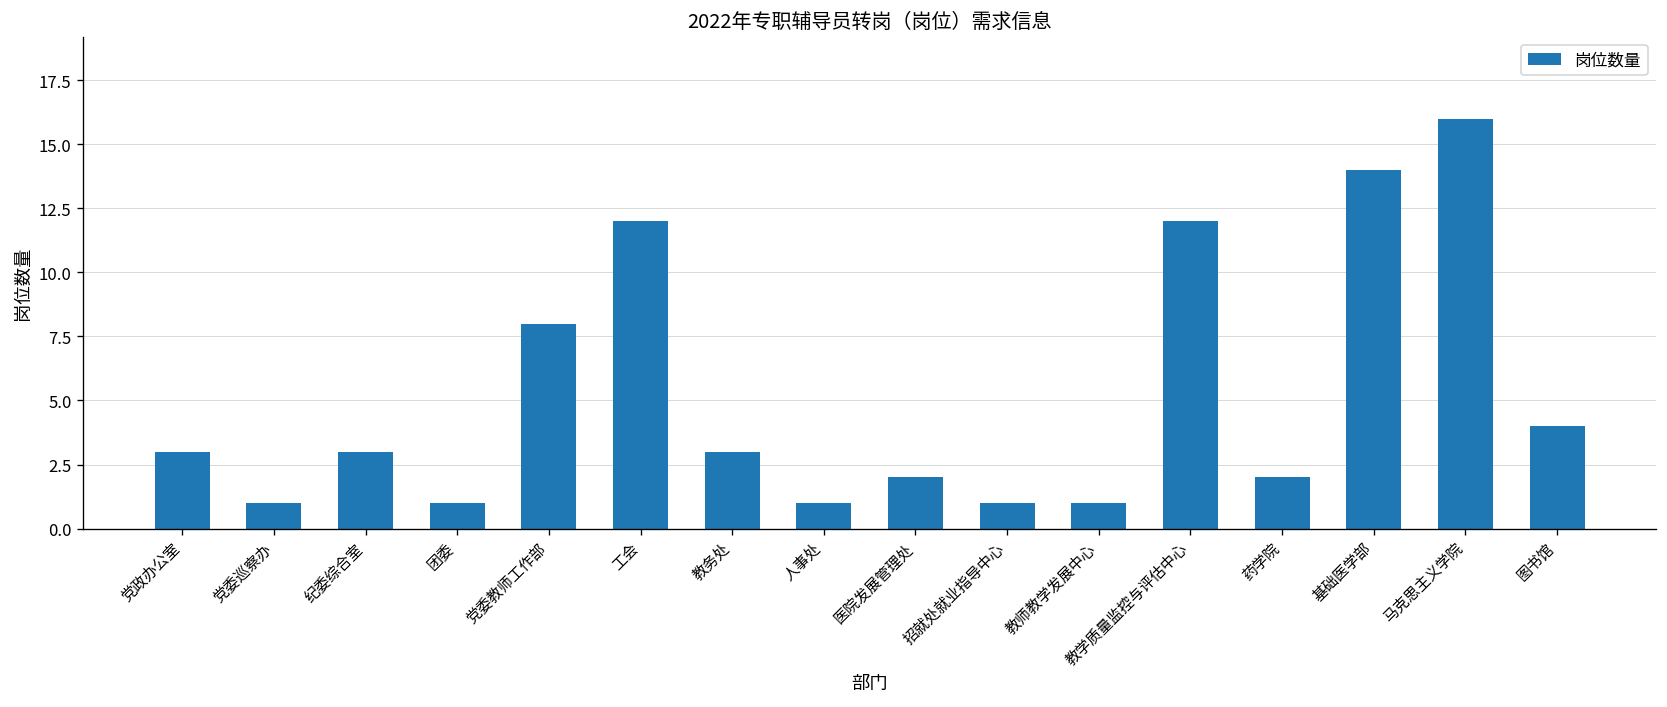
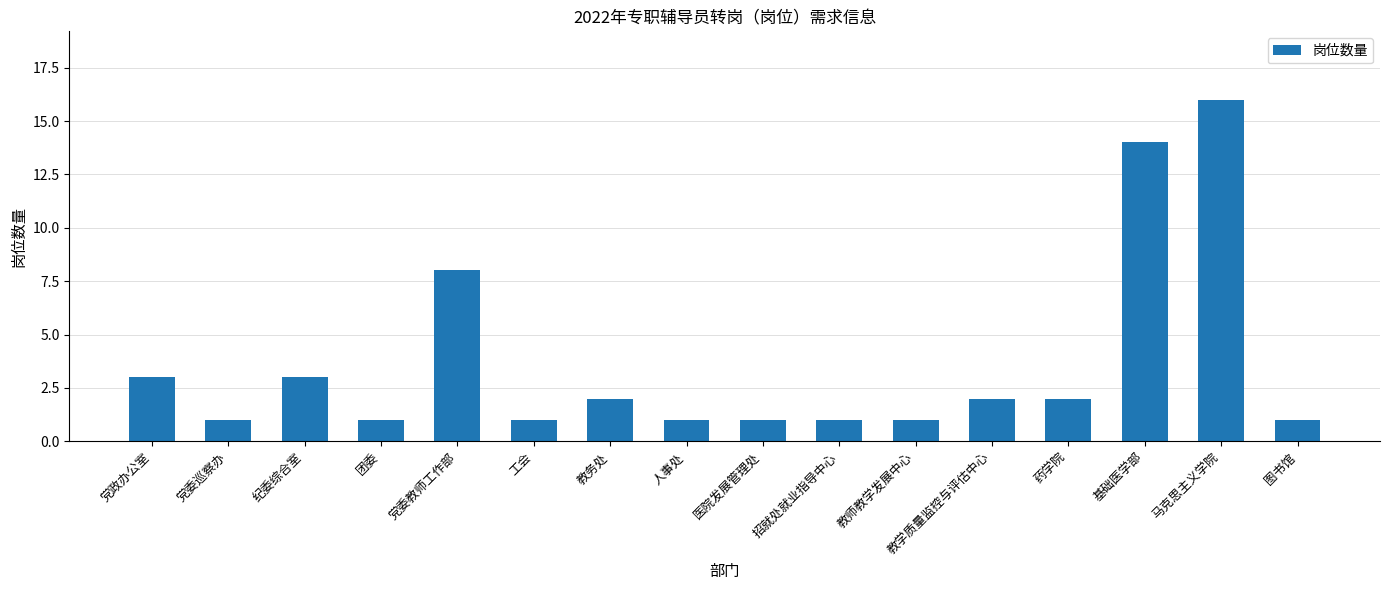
工会: 12 -> 1
教务处: 3 -> 2
医院发展管理处: 2 -> 1
教学质量监控与评估中心: 12 -> 2
图书馆: 4 -> 1
